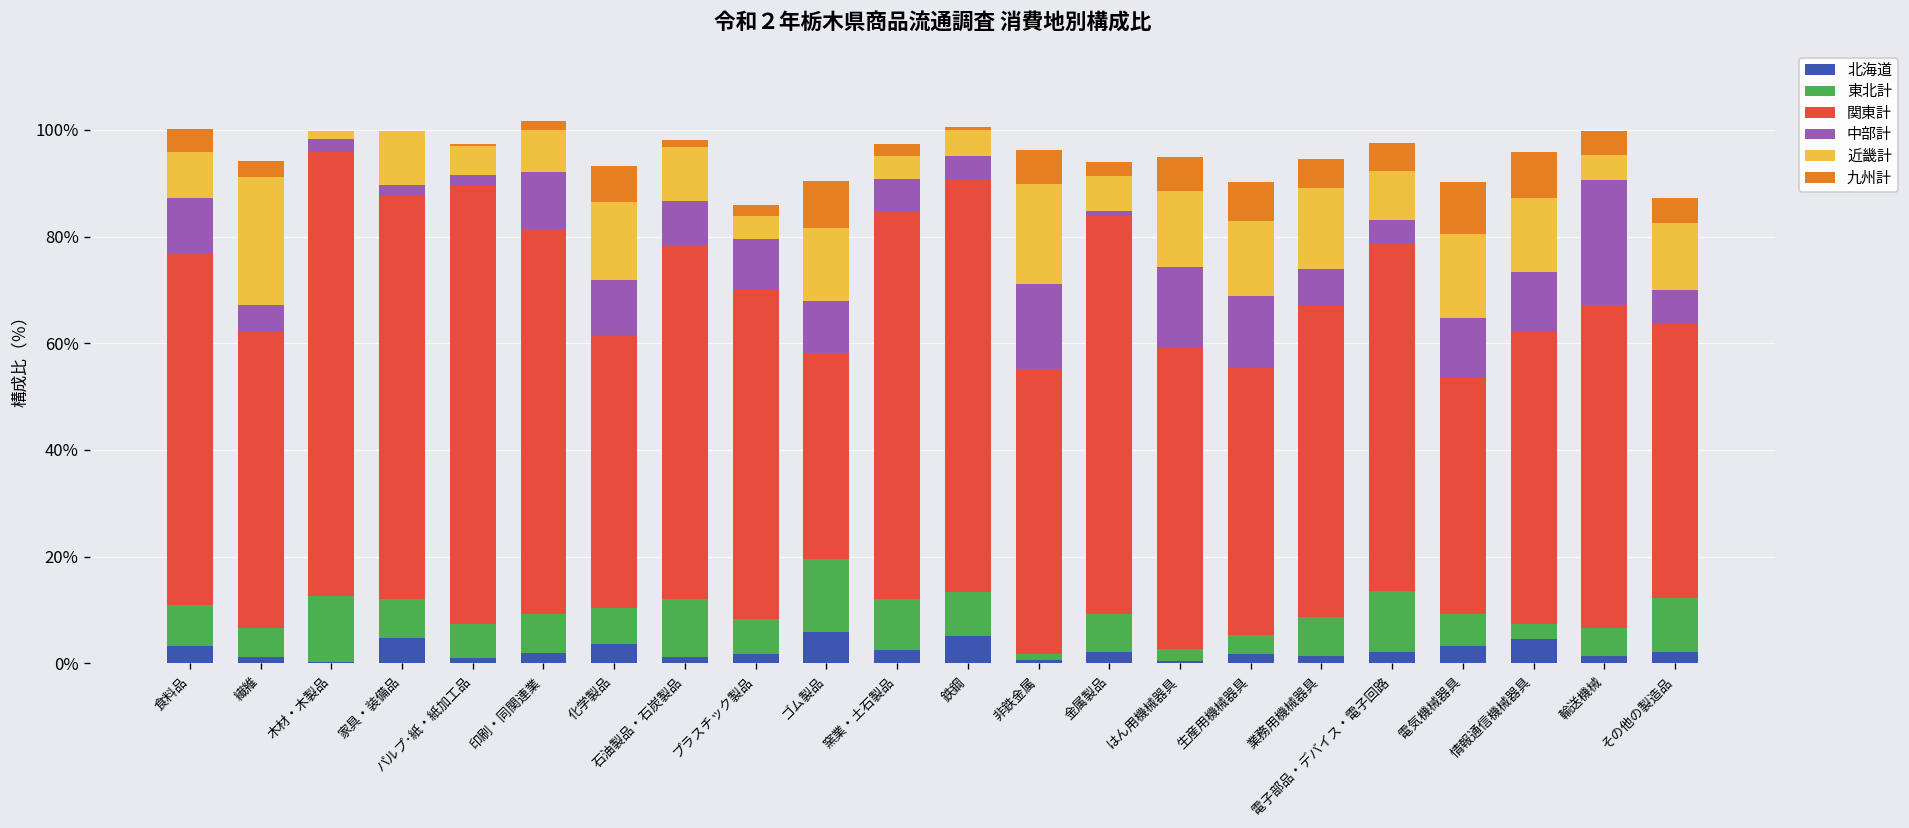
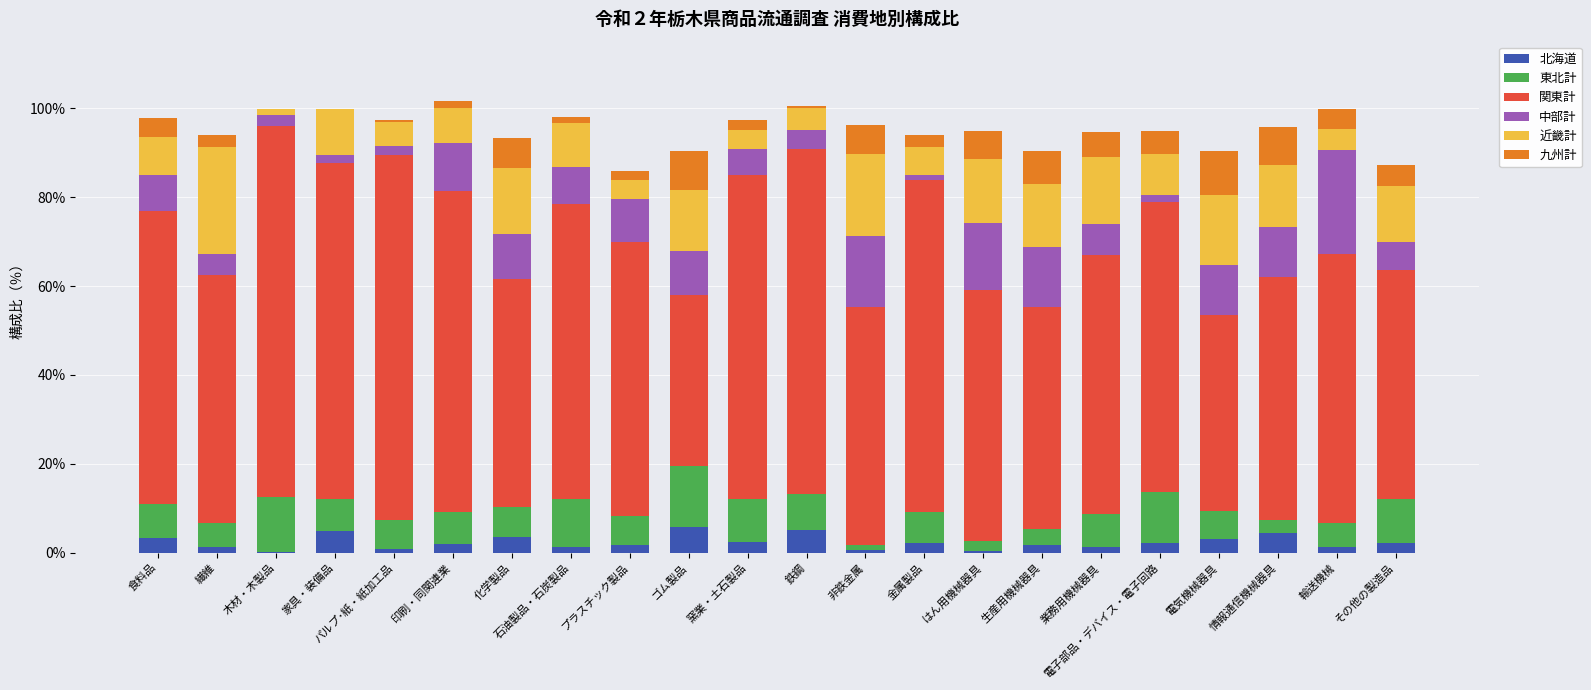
中部計, 食料品: 10% -> 8%
中部計, 電子部品・デバイス・電子回路: 4% -> 2%
